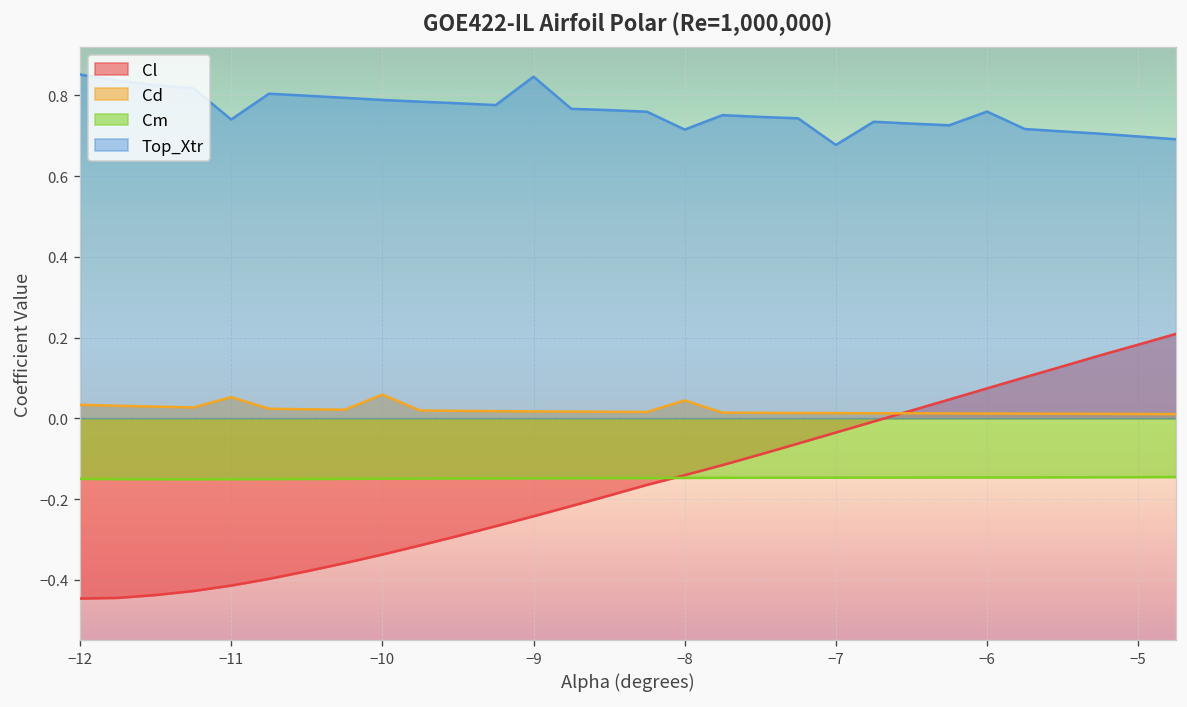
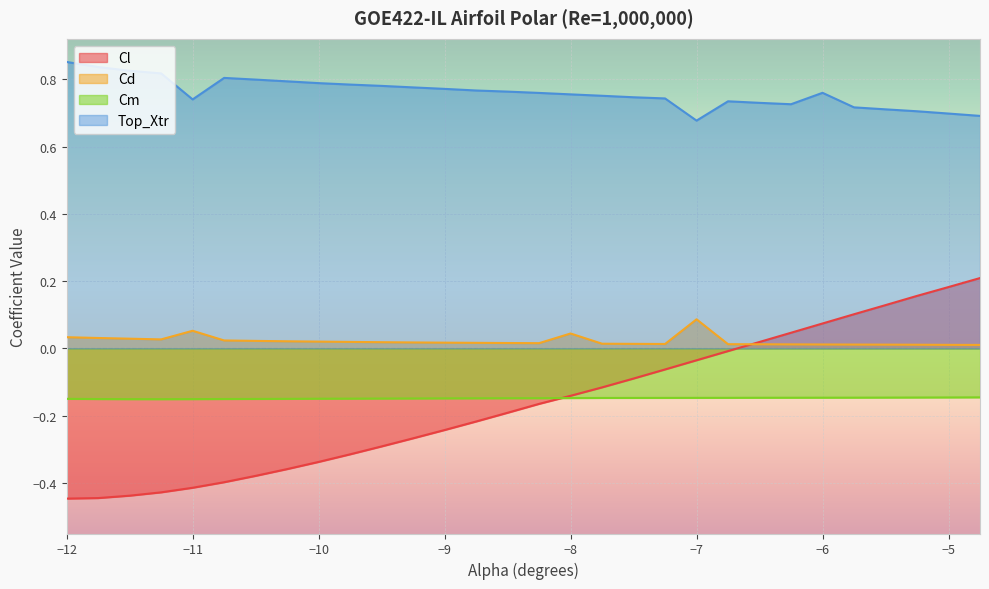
Cd, −10: 0.06 -> 0.02
Top_Xtr, −9: 0.85 -> 0.77
Top_Xtr, −8: 0.72 -> 0.76
Cd, −7: 0.01 -> 0.09
